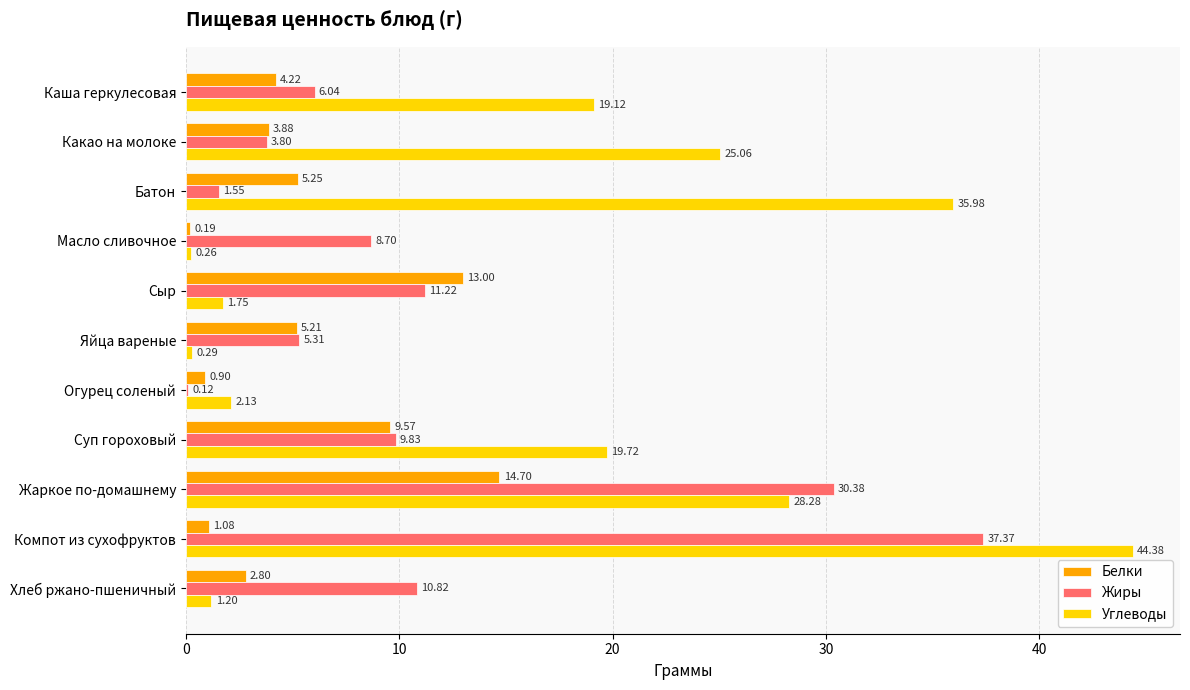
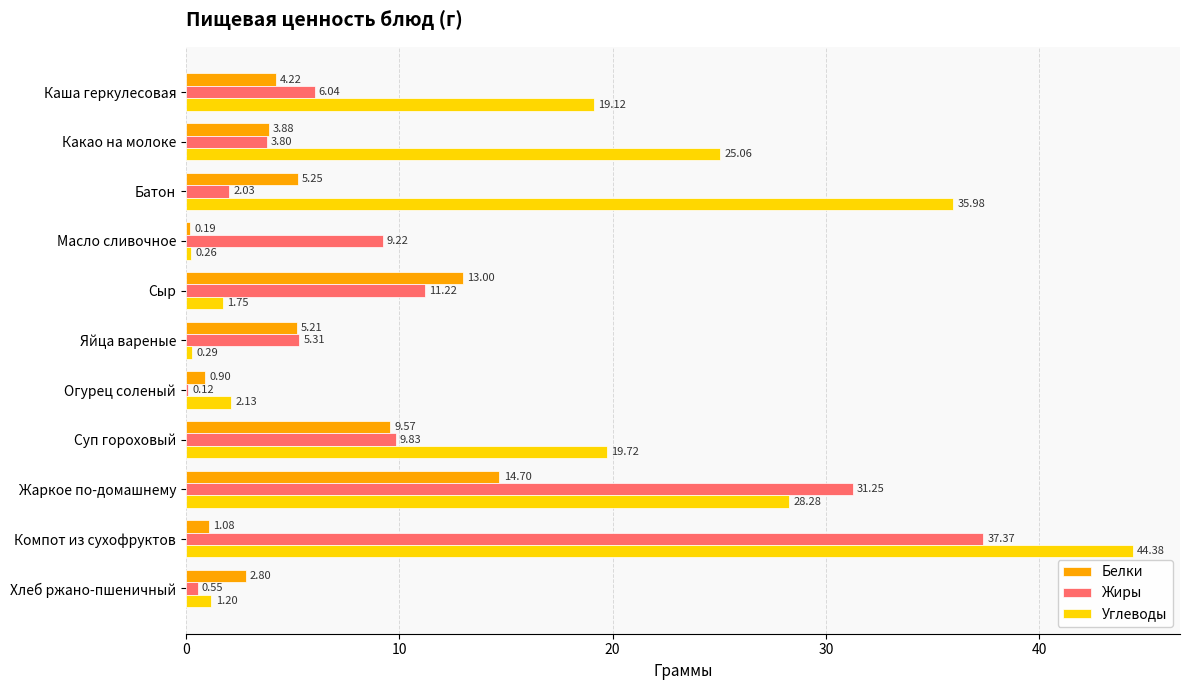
Жиры, Батон: 1.55 -> 2.03
Жиры, Масло сливочное: 8.70 -> 9.22
Жиры, Жаркое по-домашнему: 30.38 -> 31.25
Жиры, Хлеб ржано-пшеничный: 10.82 -> 0.55
